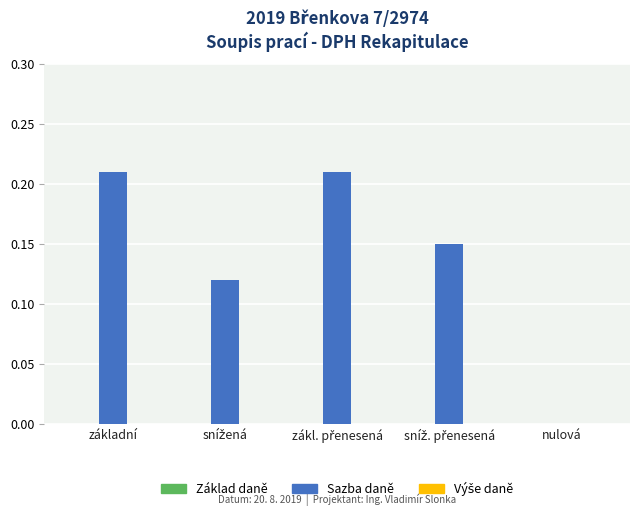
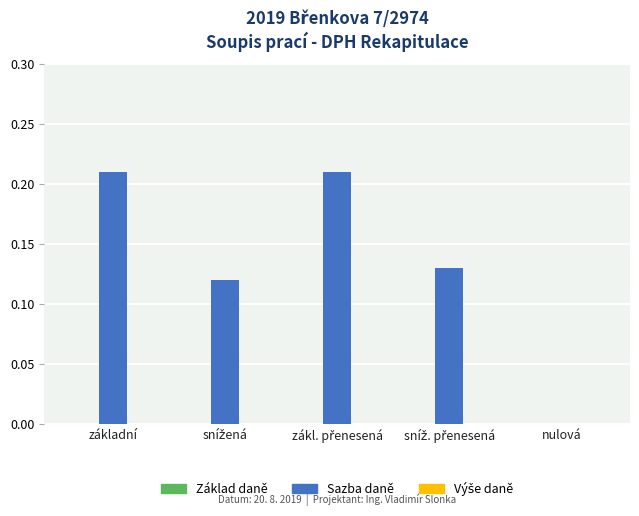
Sazba daně, sníž. přenesená: 0.15 -> 0.13
